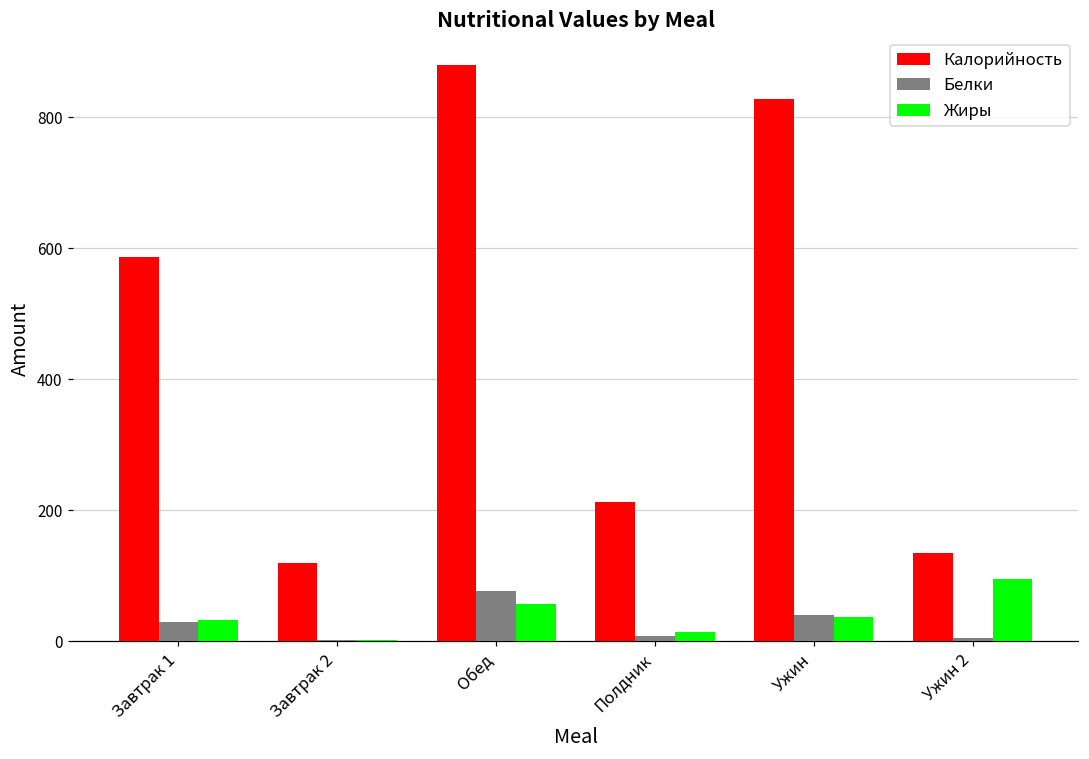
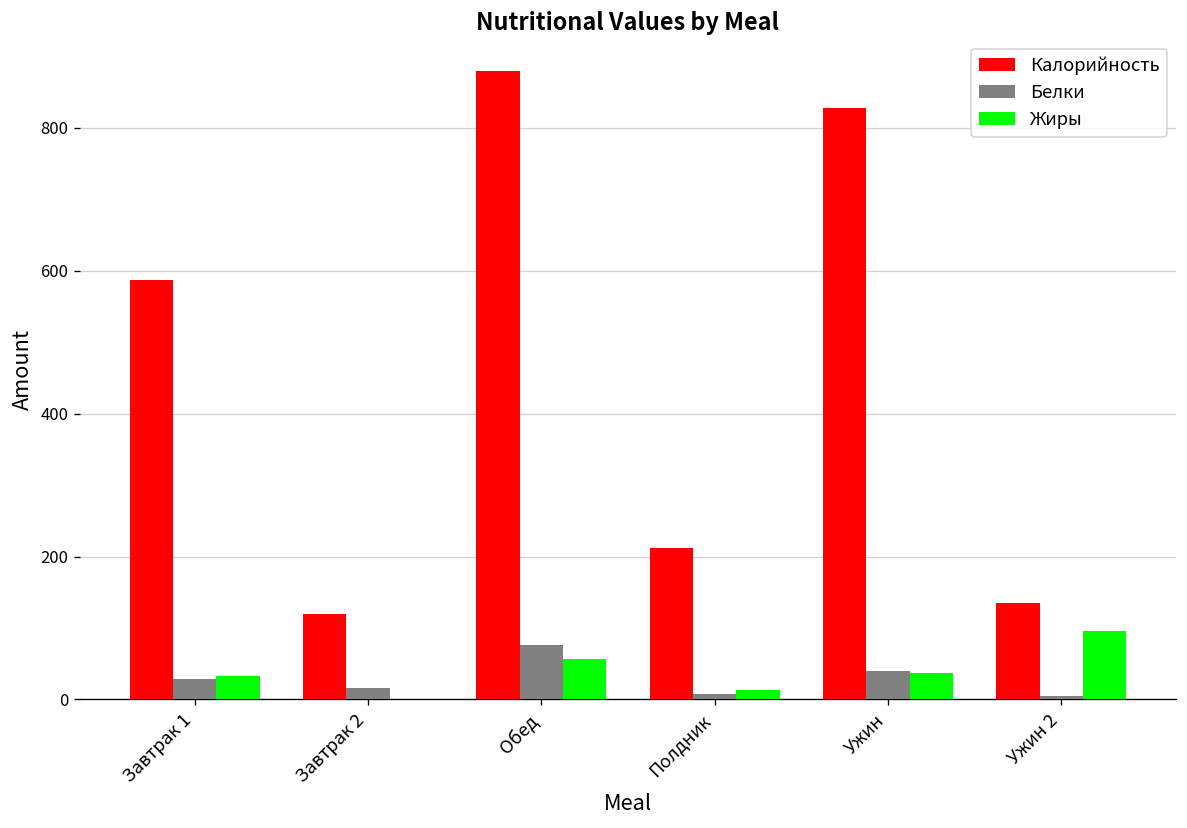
Белки, Завтрак 2: 0 -> 20
